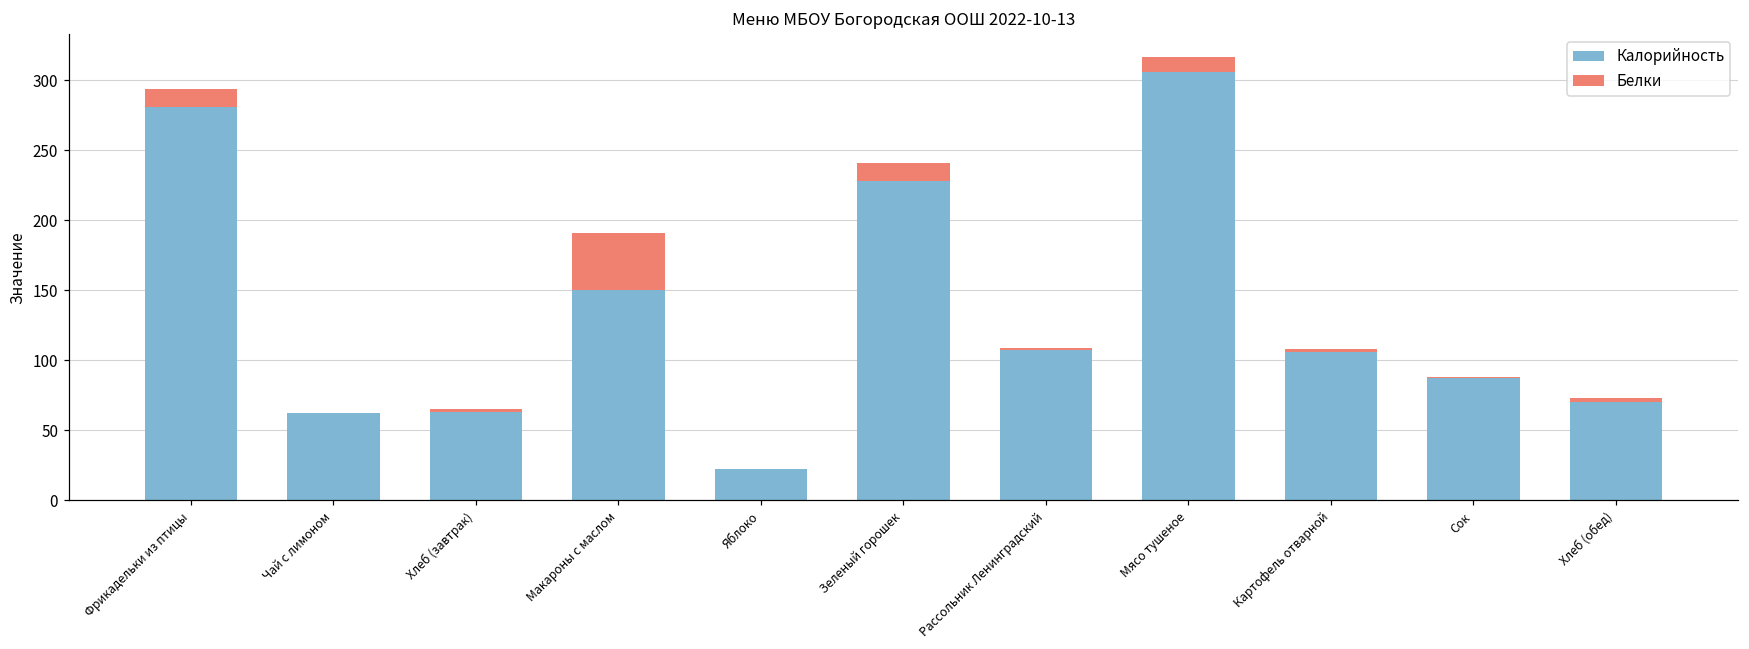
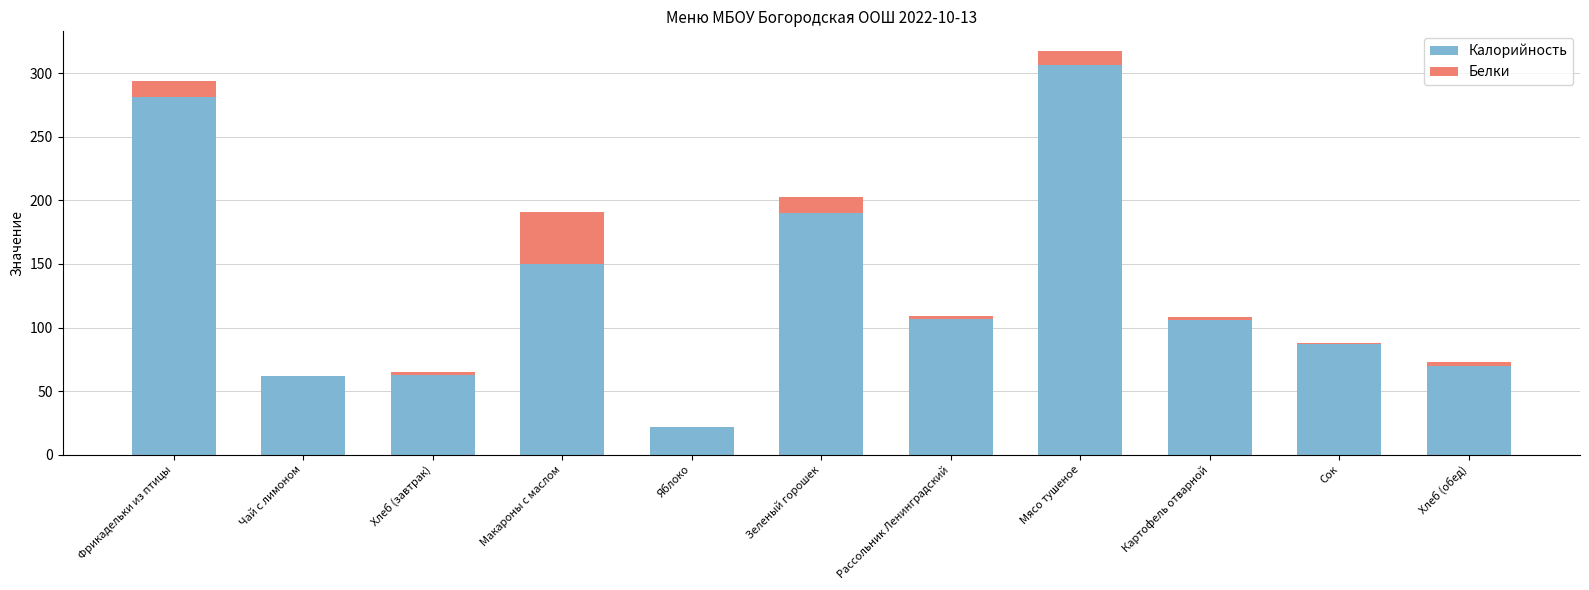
Калорийность, Зеленый горошек: 228 -> 190
